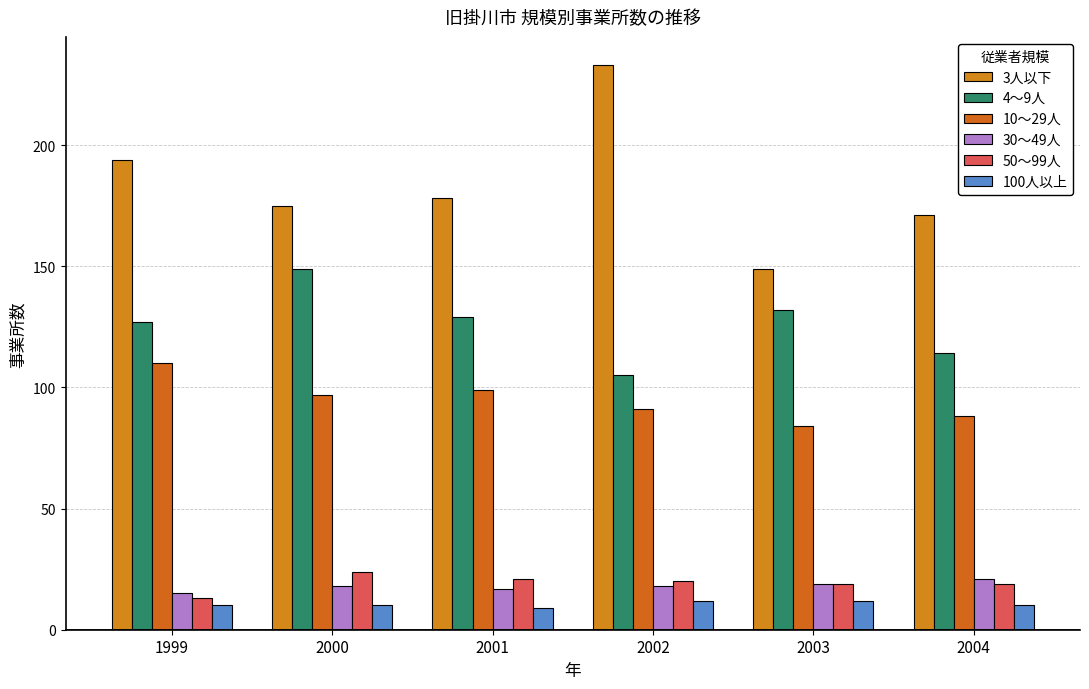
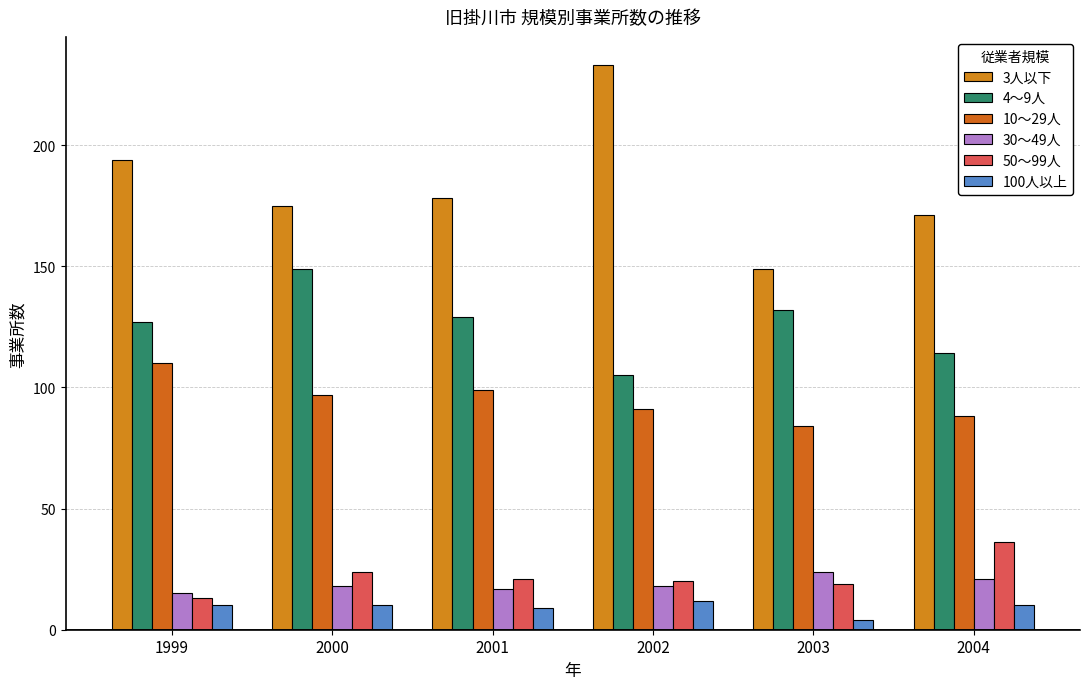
30～49人, 2003: 19 -> 24
100人以上, 2003: 12 -> 4
50～99人, 2004: 19 -> 36
